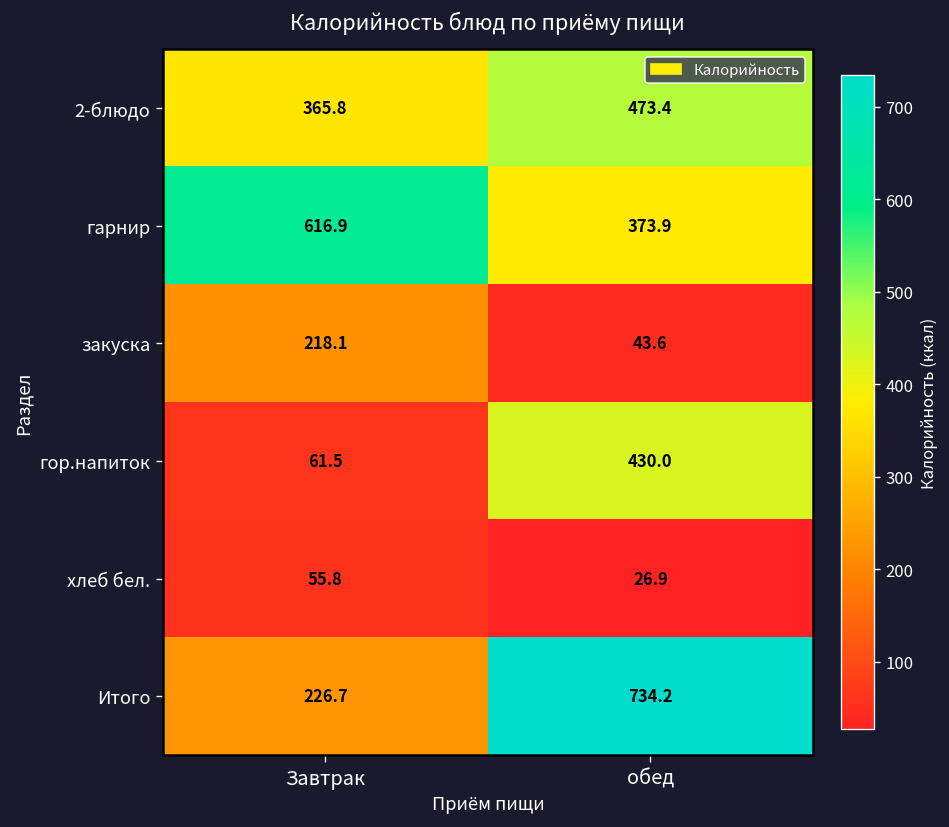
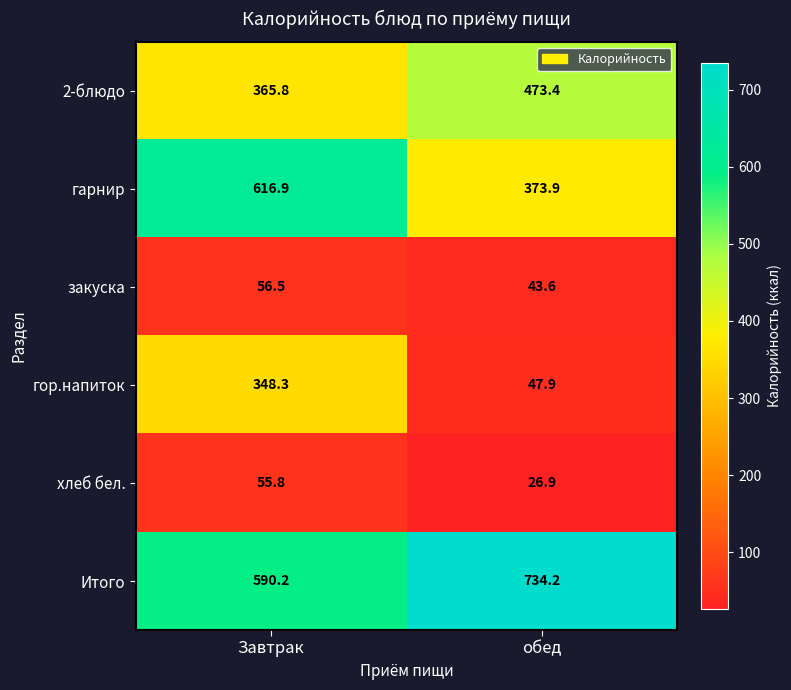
закуска, Завтрак: 218.1 -> 56.5
гор.напиток, Завтрак: 61.5 -> 348.3
гор.напиток, обед: 430.0 -> 47.9
Итого, Завтрак: 226.7 -> 590.2
